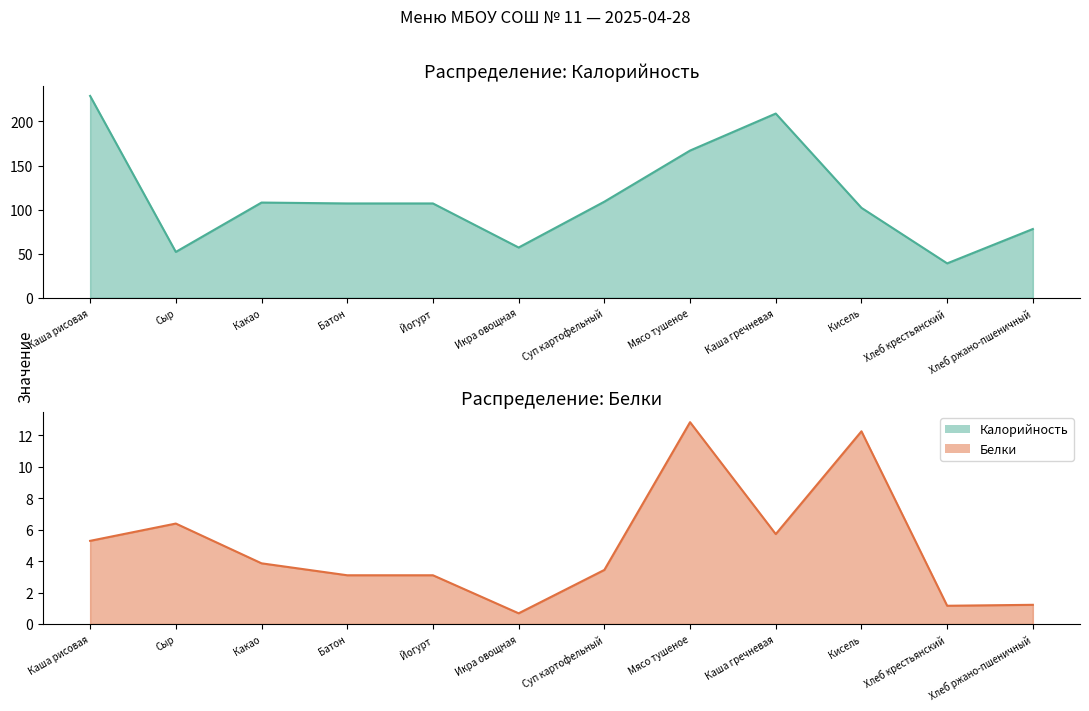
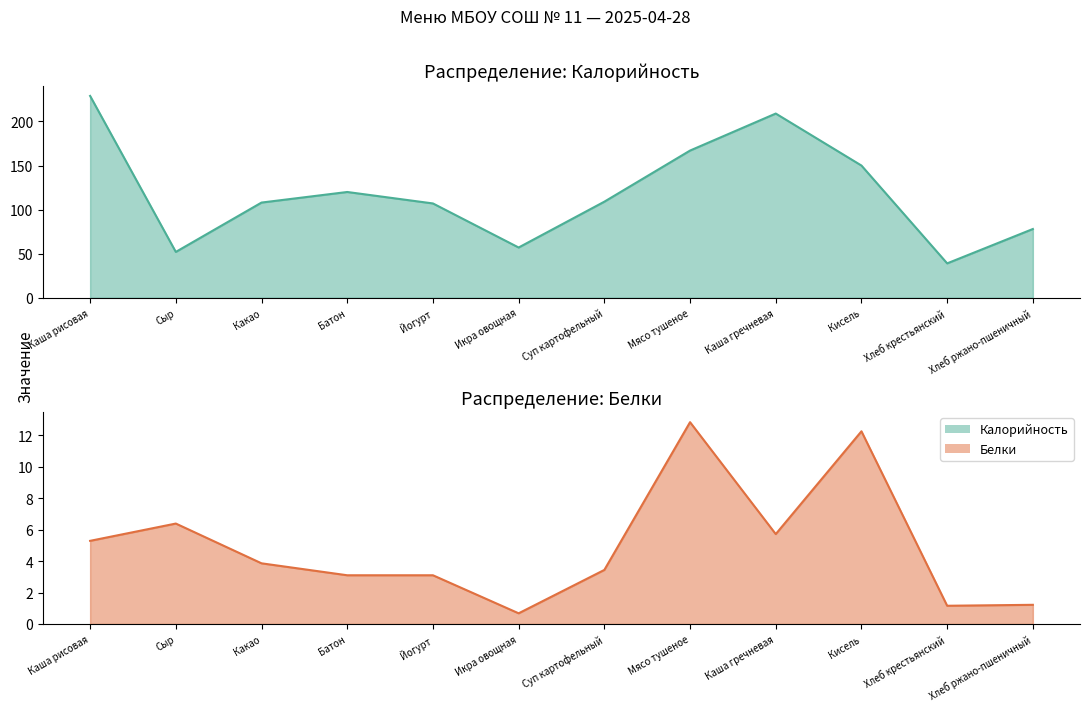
Распределение: Калорийность, Батон: 110 -> 120
Распределение: Калорийность, Кисель: 100 -> 150
